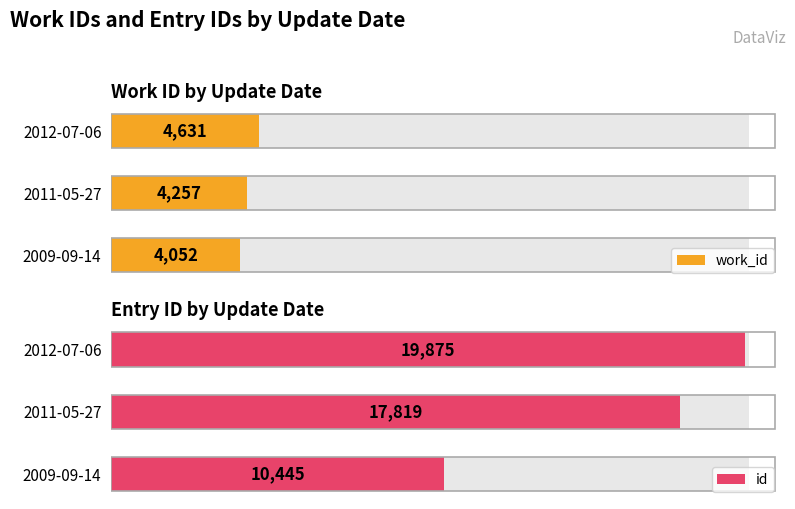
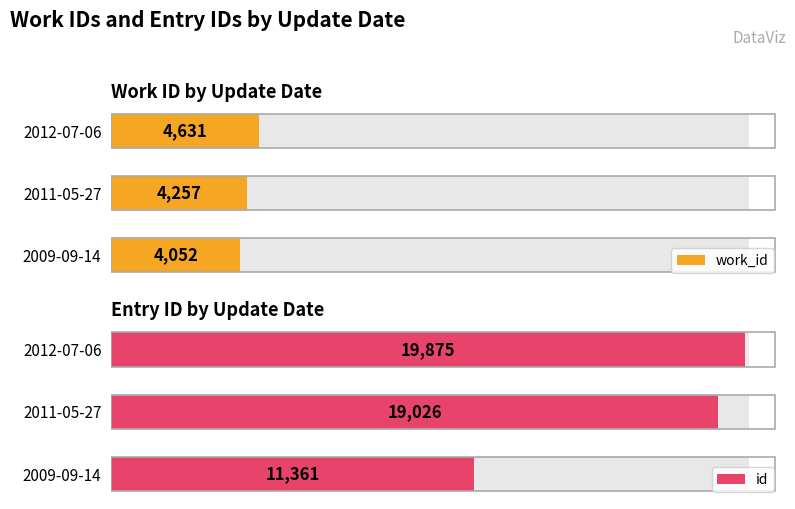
Entry ID by Update Date, id, 2011-05-27: 17,819 -> 19,026
Entry ID by Update Date, id, 2009-09-14: 10,445 -> 11,361
